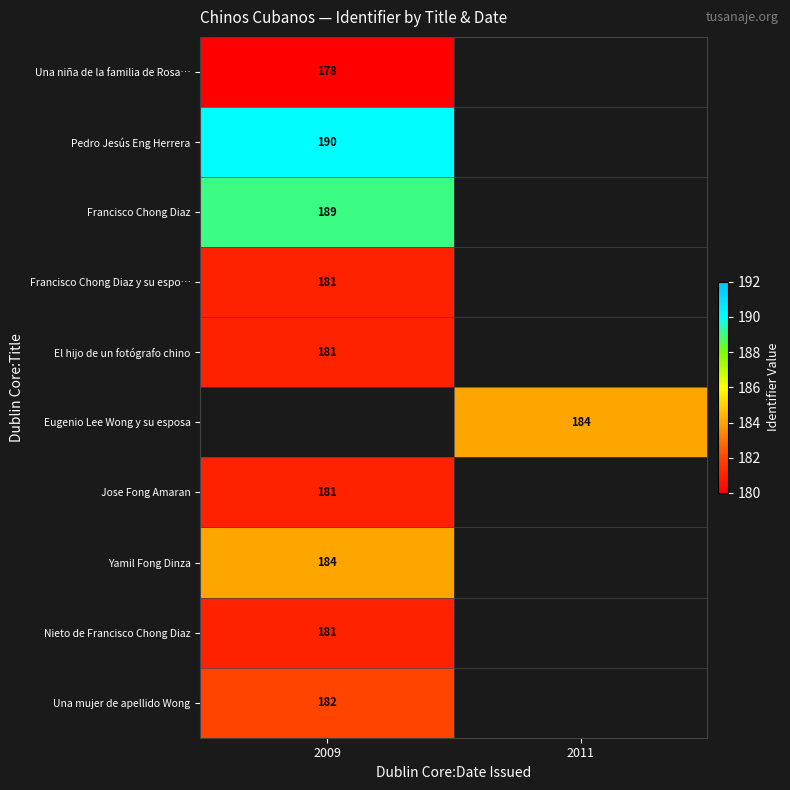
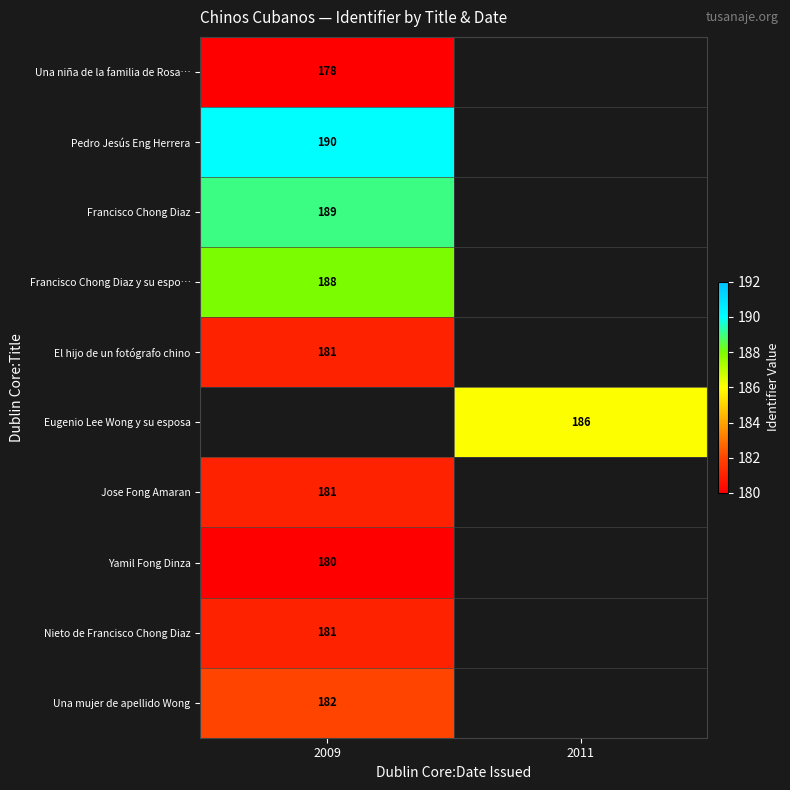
Francisco Chong Diaz y su espo…, 2009: 181 -> 188
Eugenio Lee Wong y su esposa, 2011: 184 -> 186
Yamil Fong Dinza, 2009: 184 -> 180
